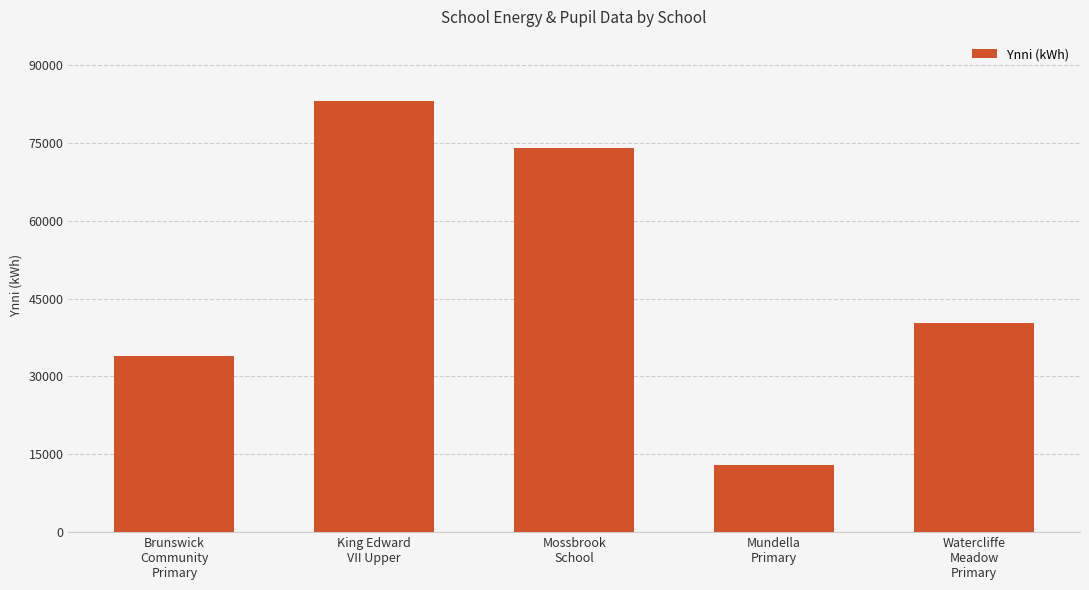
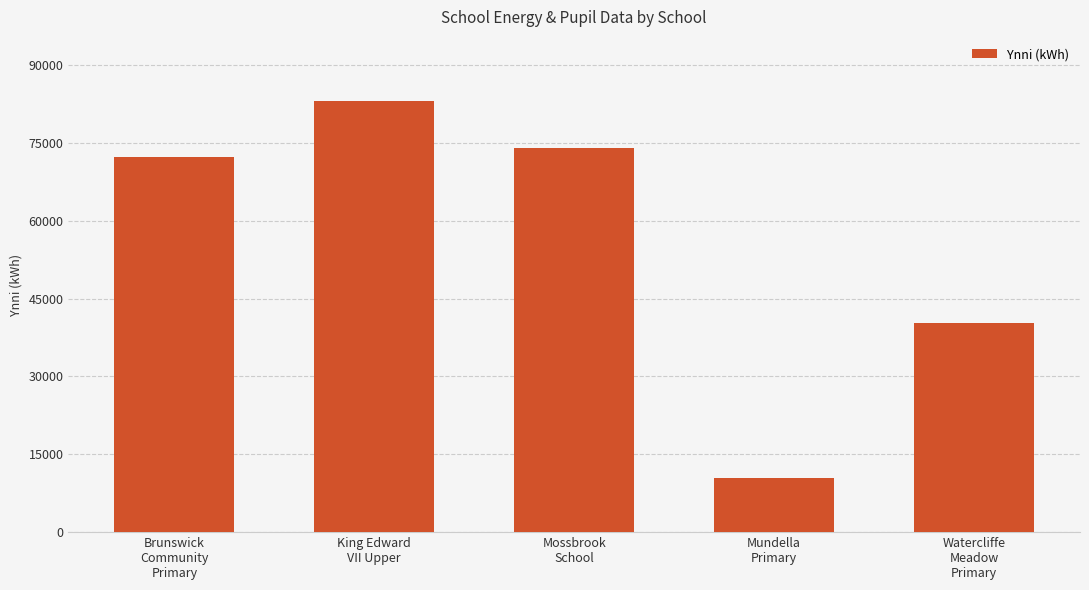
Brunswick Community Primary: 34000 -> 72000
Mundella Primary: 13000 -> 10000
